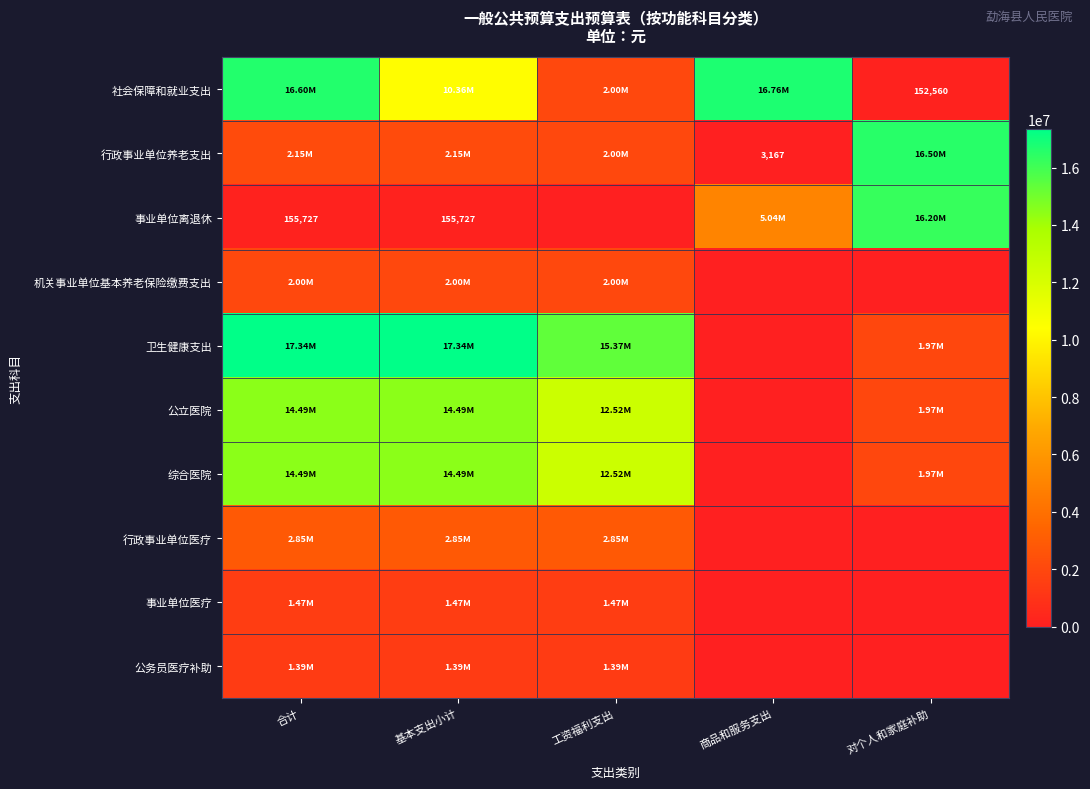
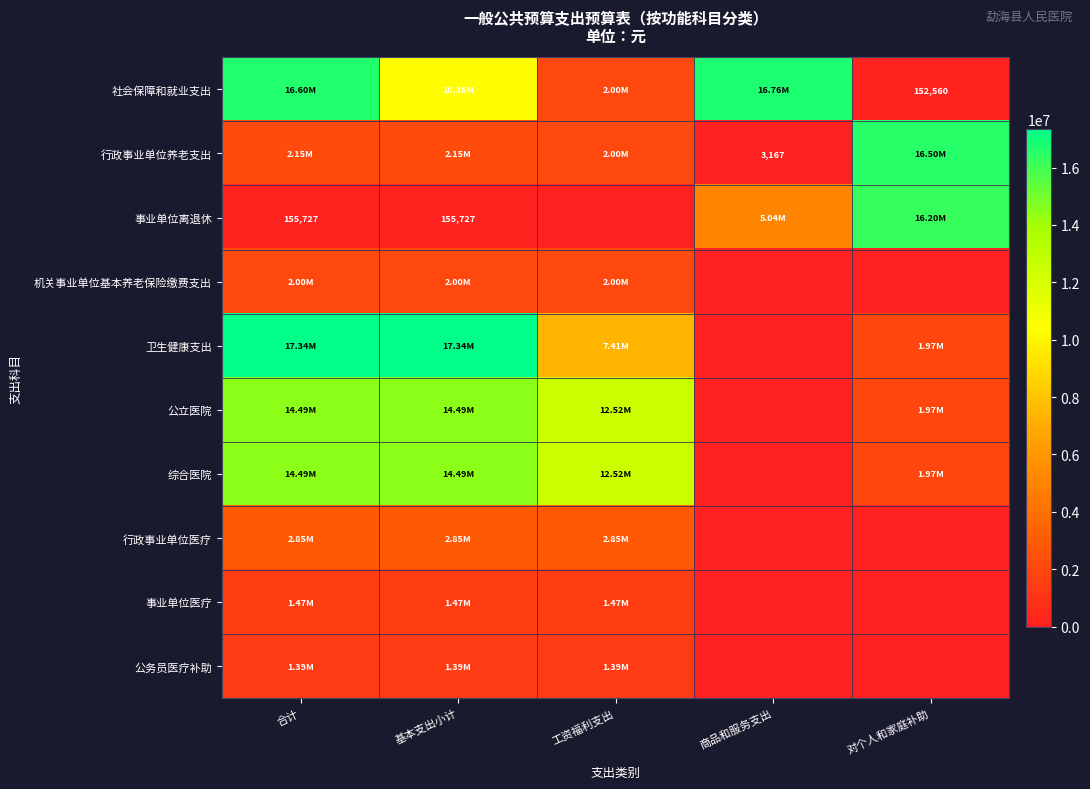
卫生健康支出, 工资福利支出: 15.37M -> 7.41M
